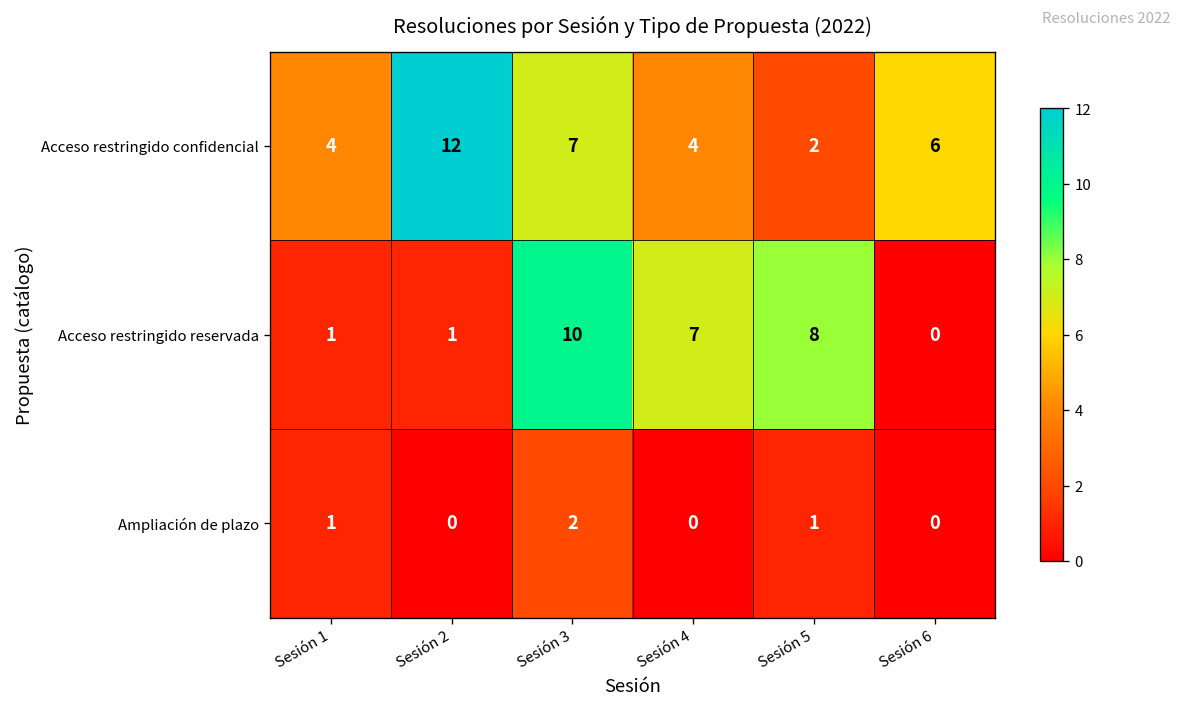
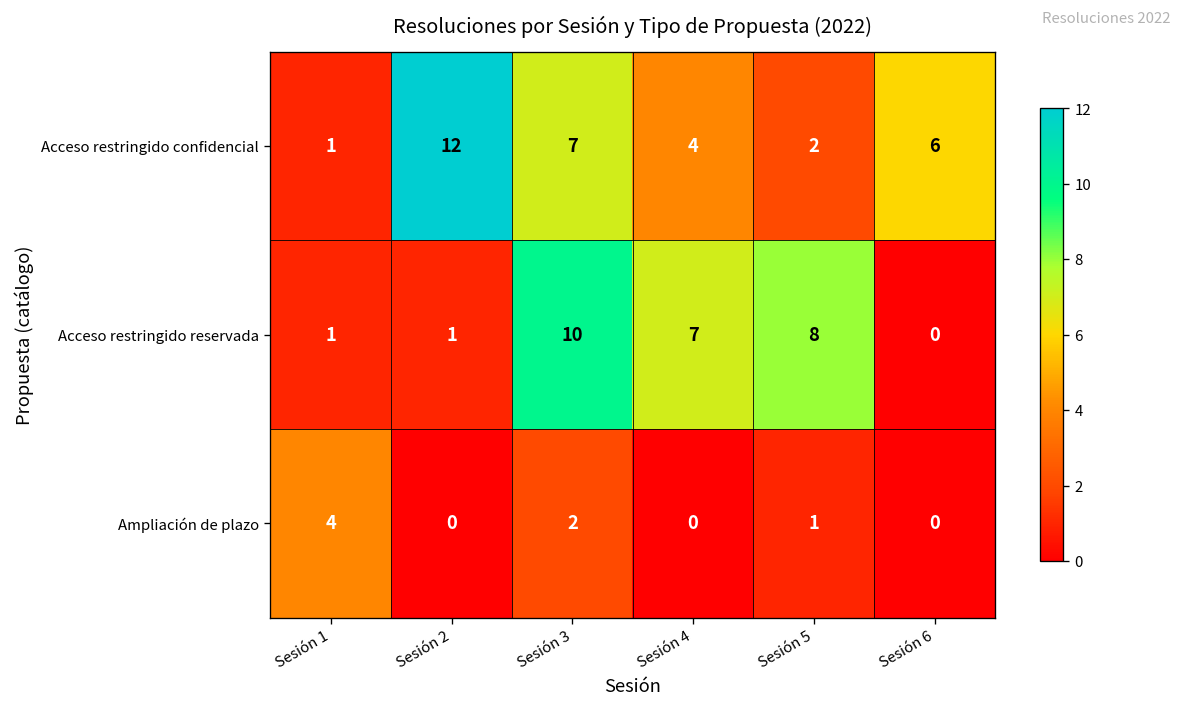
Acceso restringido confidencial, Sesión 1: 4 -> 1
Ampliación de plazo, Sesión 1: 1 -> 4
